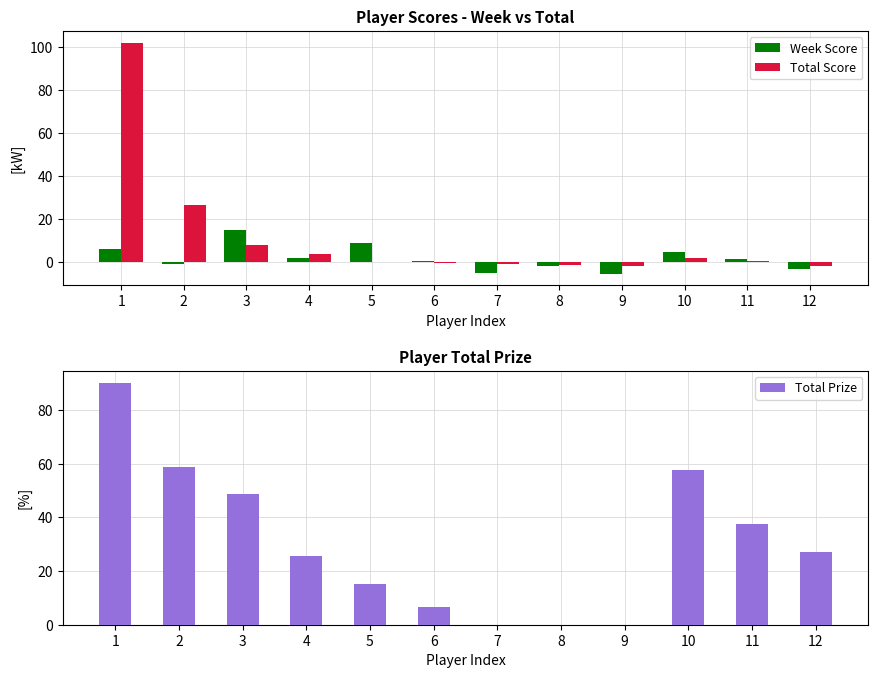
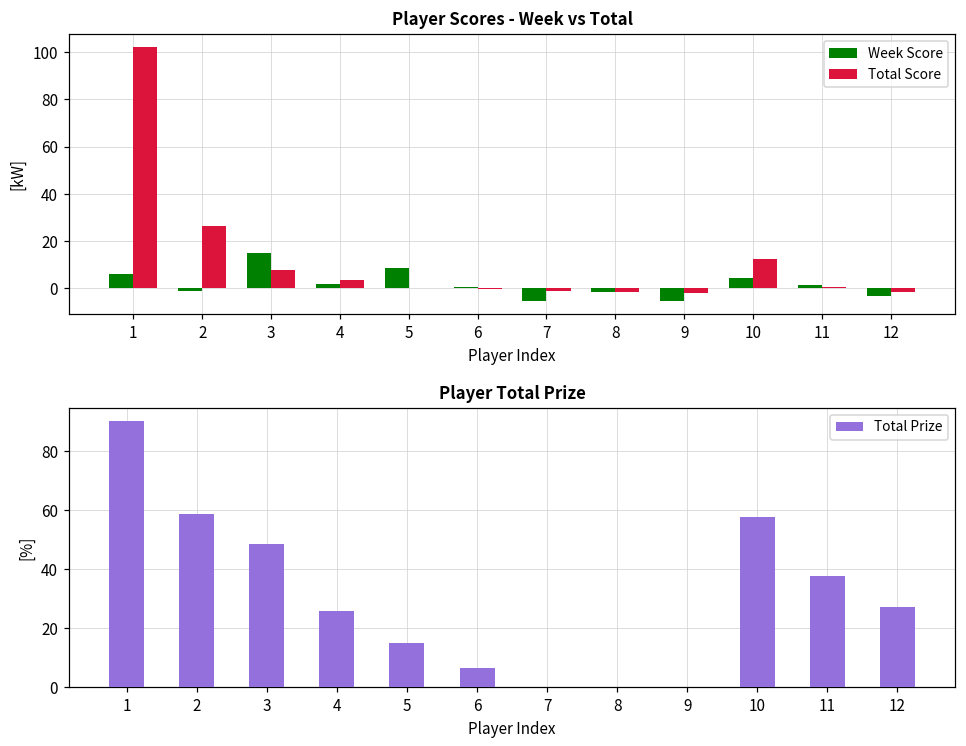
Player Scores - Week vs Total, Total Score, 10: 2 -> 12
